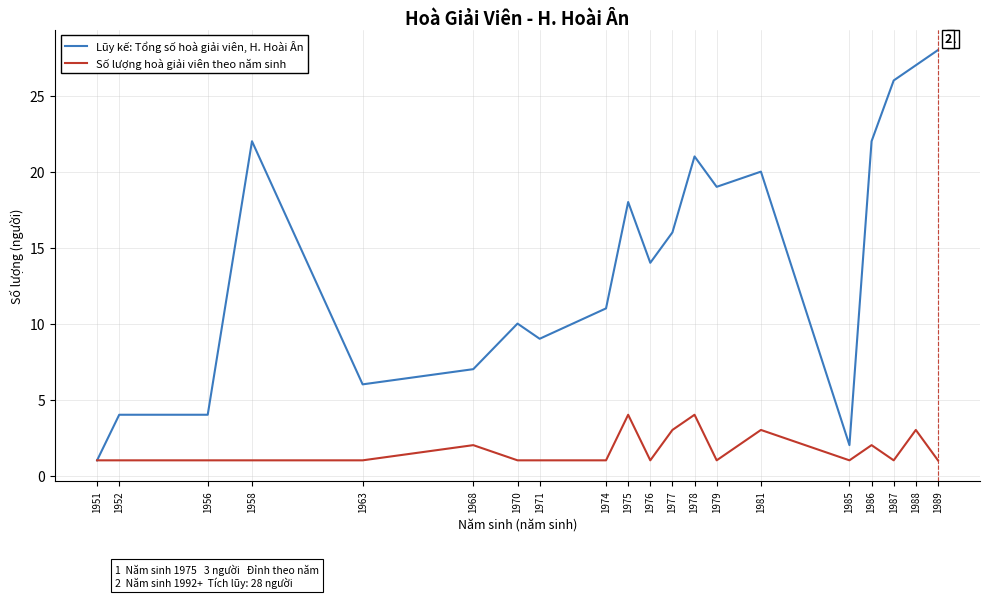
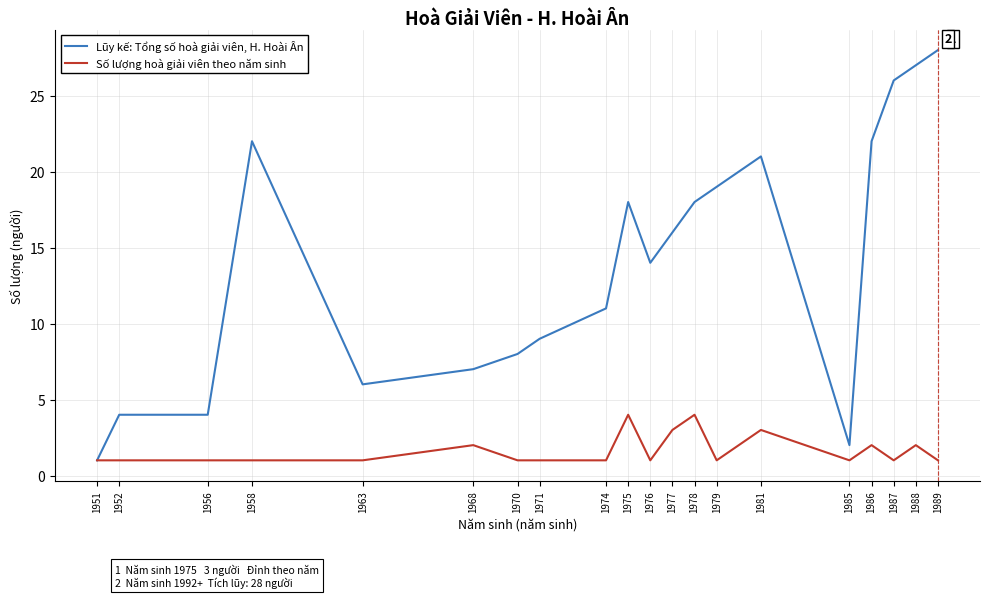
Lũy kế: Tổng số hoà giải viên, H. Hoài Ân, 1970: 10 -> 8
Lũy kế: Tổng số hoà giải viên, H. Hoài Ân, 1978: 21 -> 18
Lũy kế: Tổng số hoà giải viên, H. Hoài Ân, 1981: 20 -> 21
Số lượng hoà giải viên theo năm sinh, 1988: 3 -> 2
